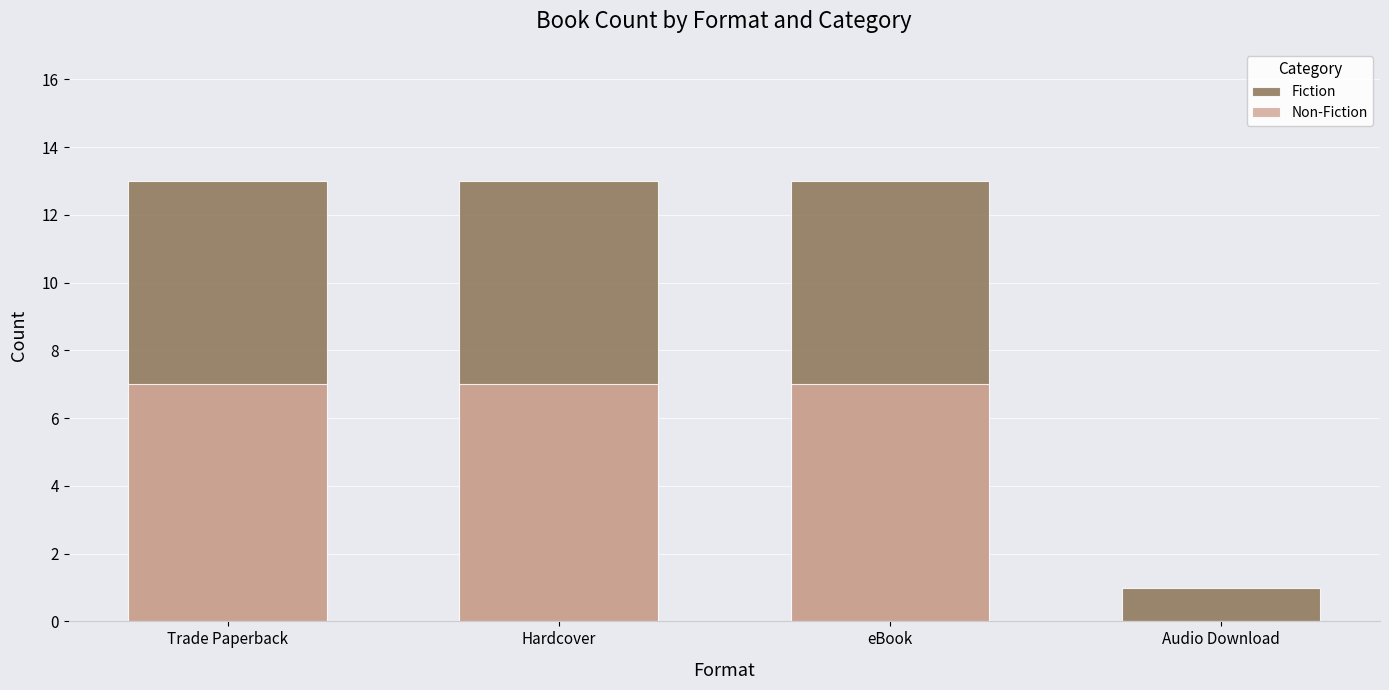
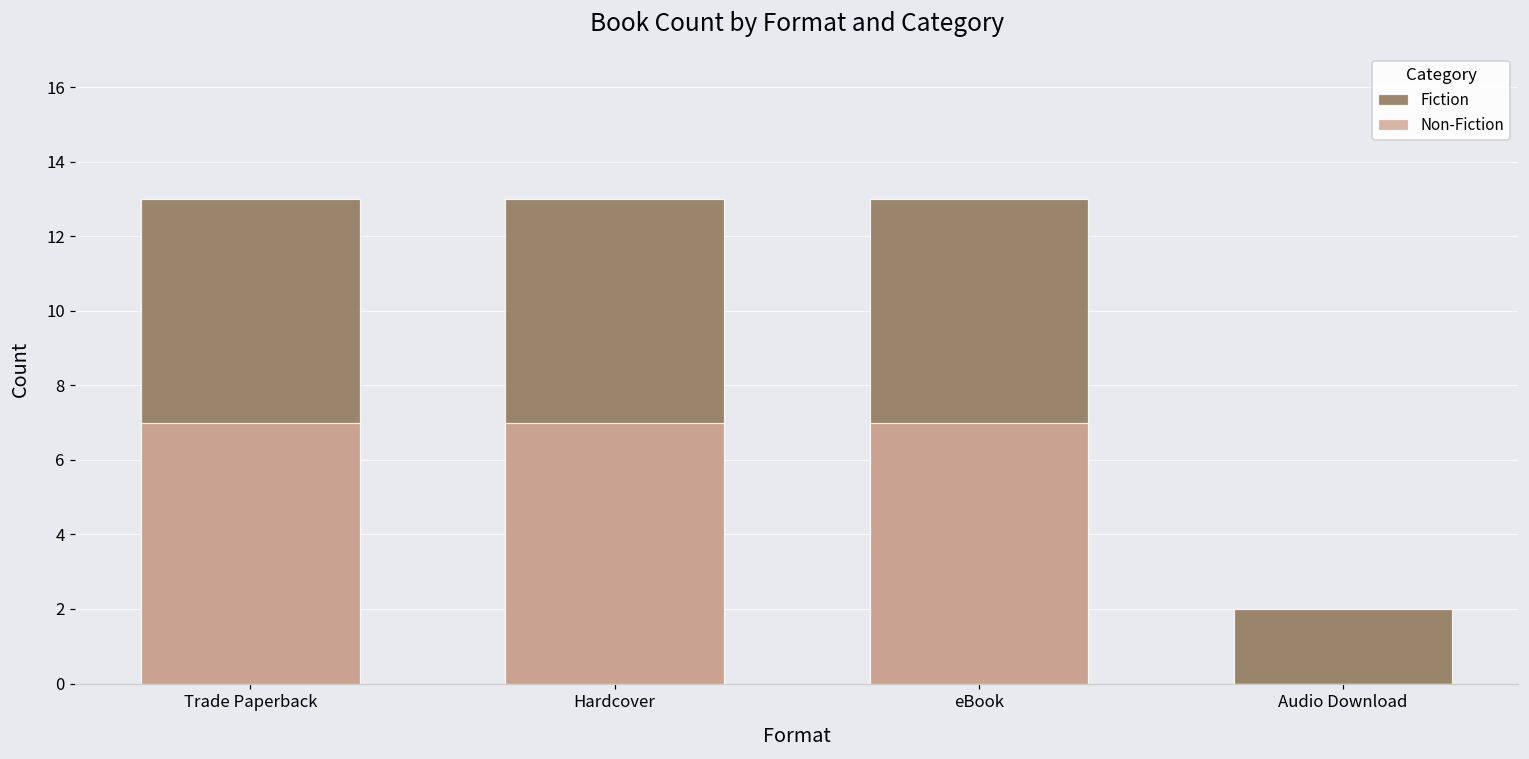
Fiction, Audio Download: 1 -> 2
